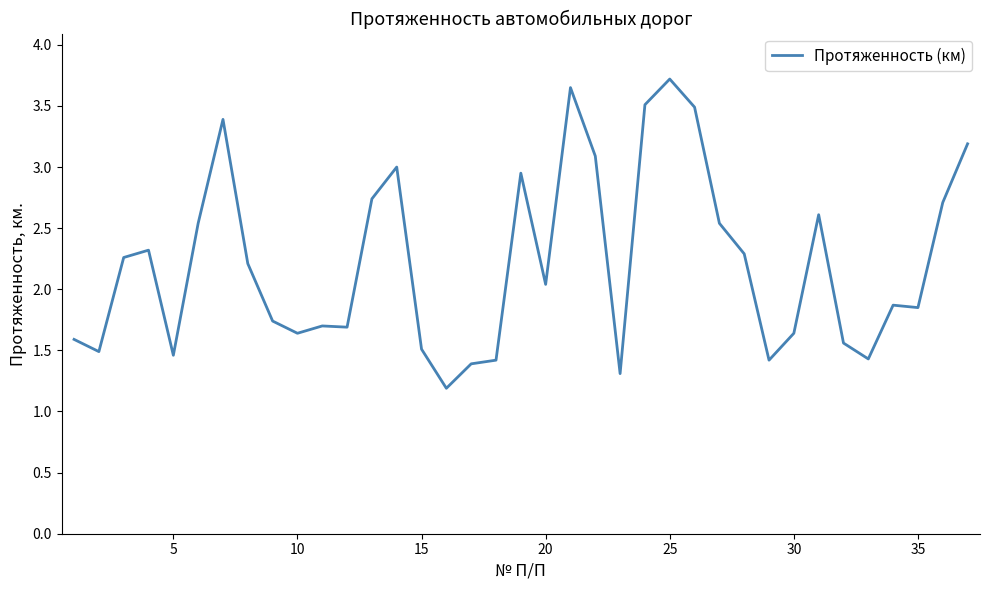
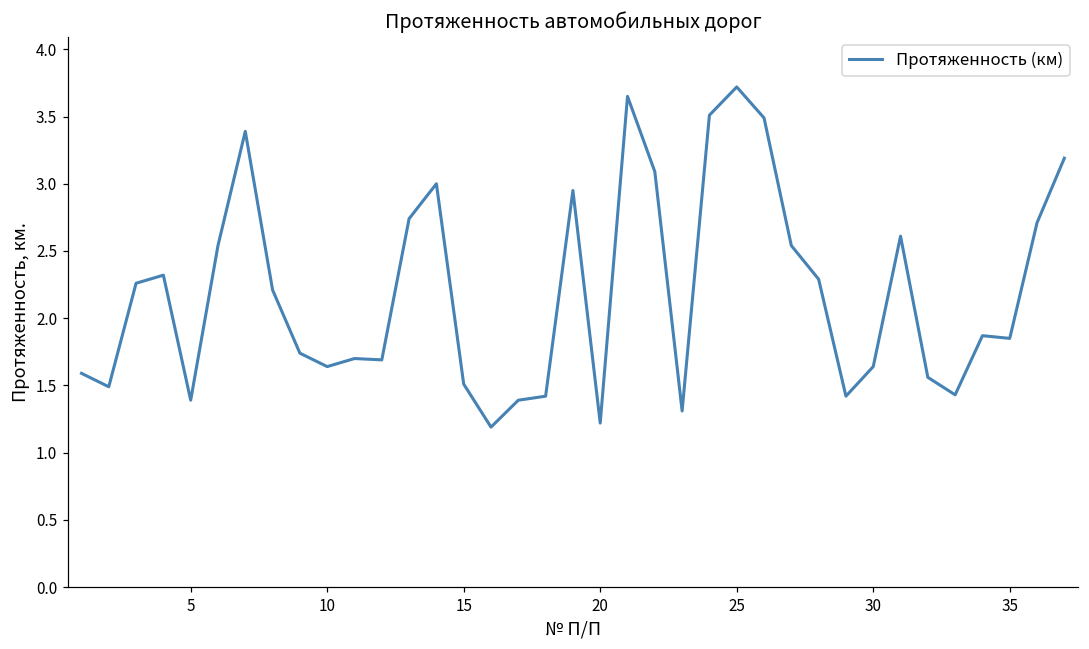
5: 1.46 -> 1.39
20: 2.04 -> 1.22
